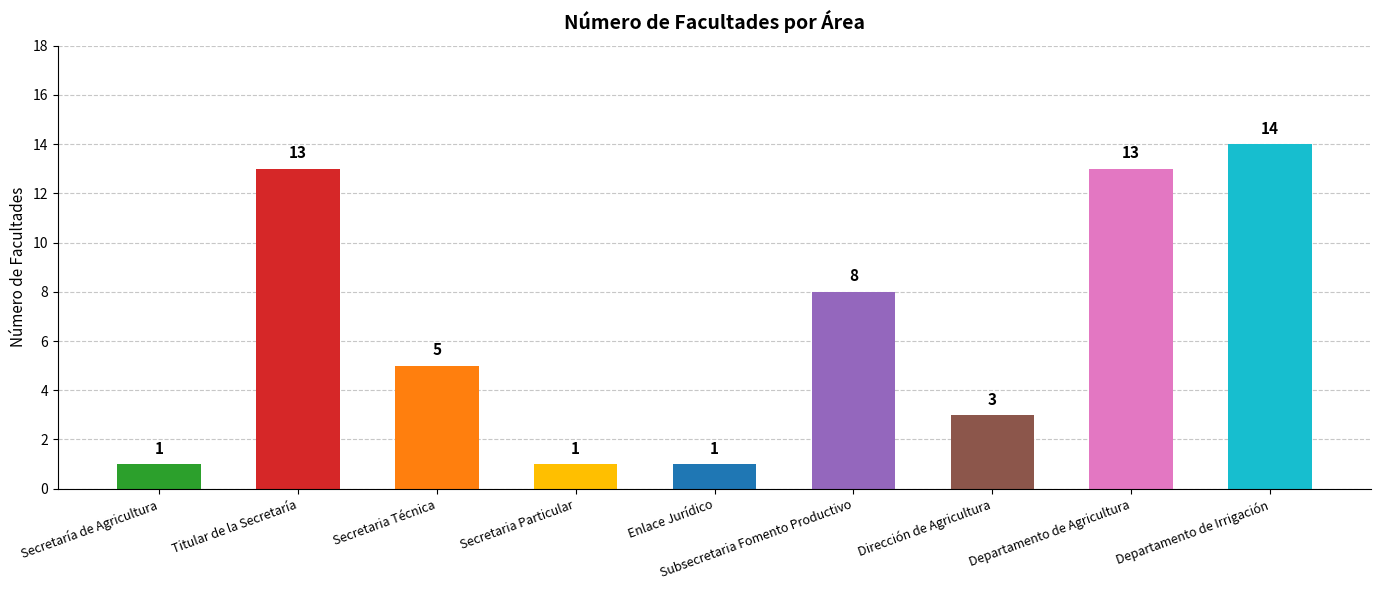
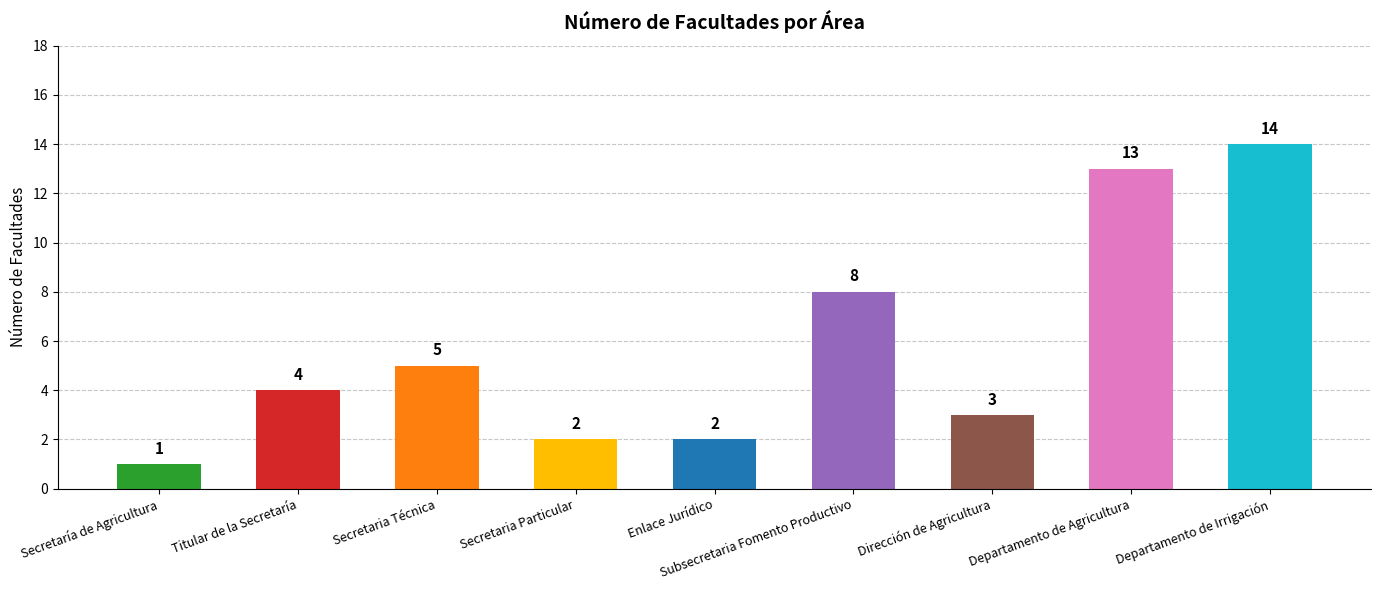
Titular de la Secretaría: 13 -> 4
Secretaria Particular: 1 -> 2
Enlace Jurídico: 1 -> 2
